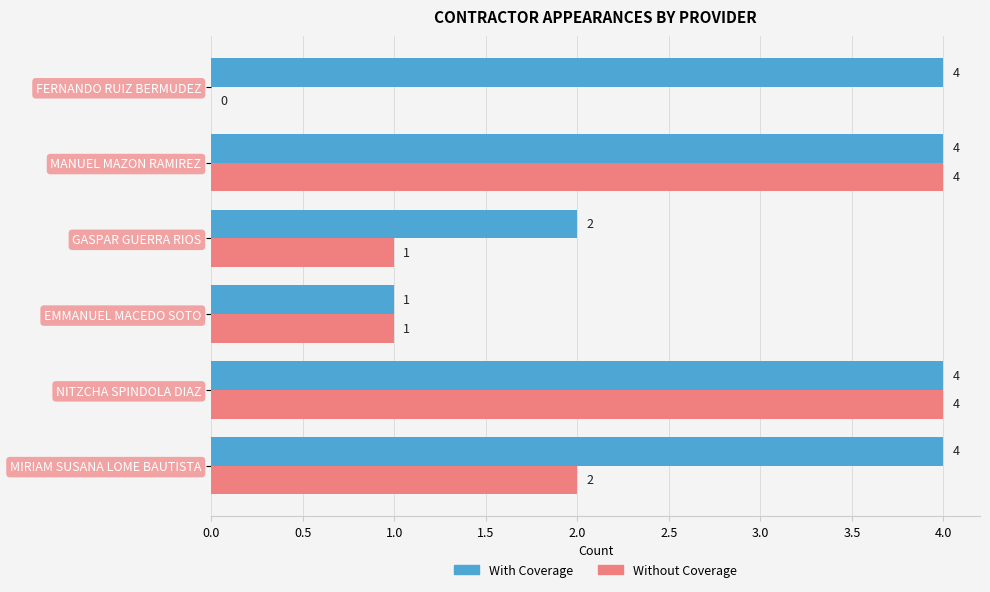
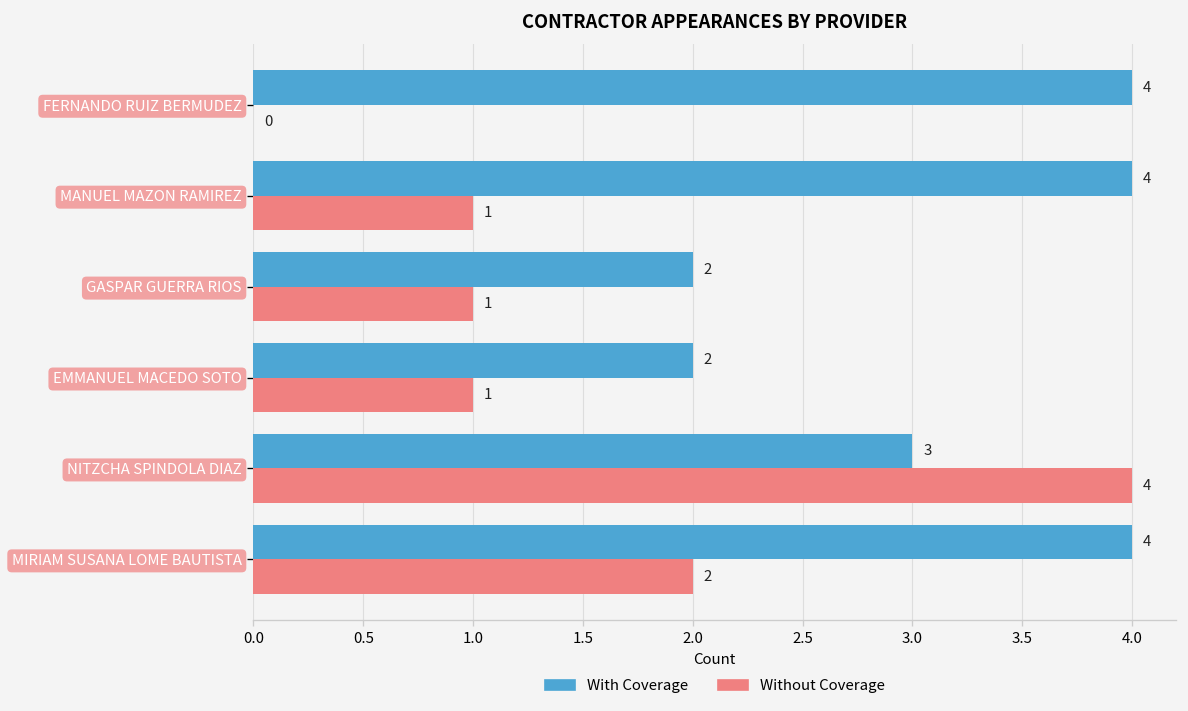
Without Coverage, MANUEL MAZON RAMIREZ: 4 -> 1
With Coverage, EMMANUEL MACEDO SOTO: 1 -> 2
With Coverage, NITZCHA SPINDOLA DIAZ: 4 -> 3
